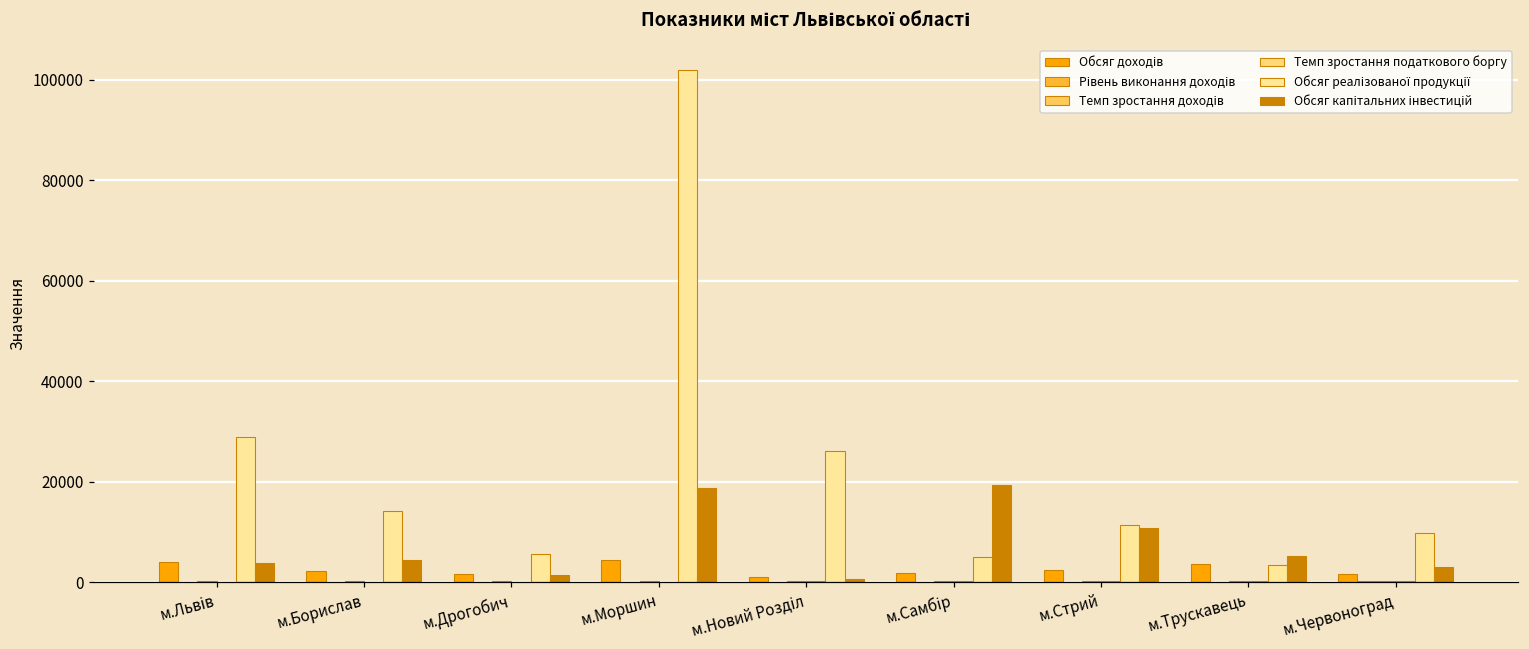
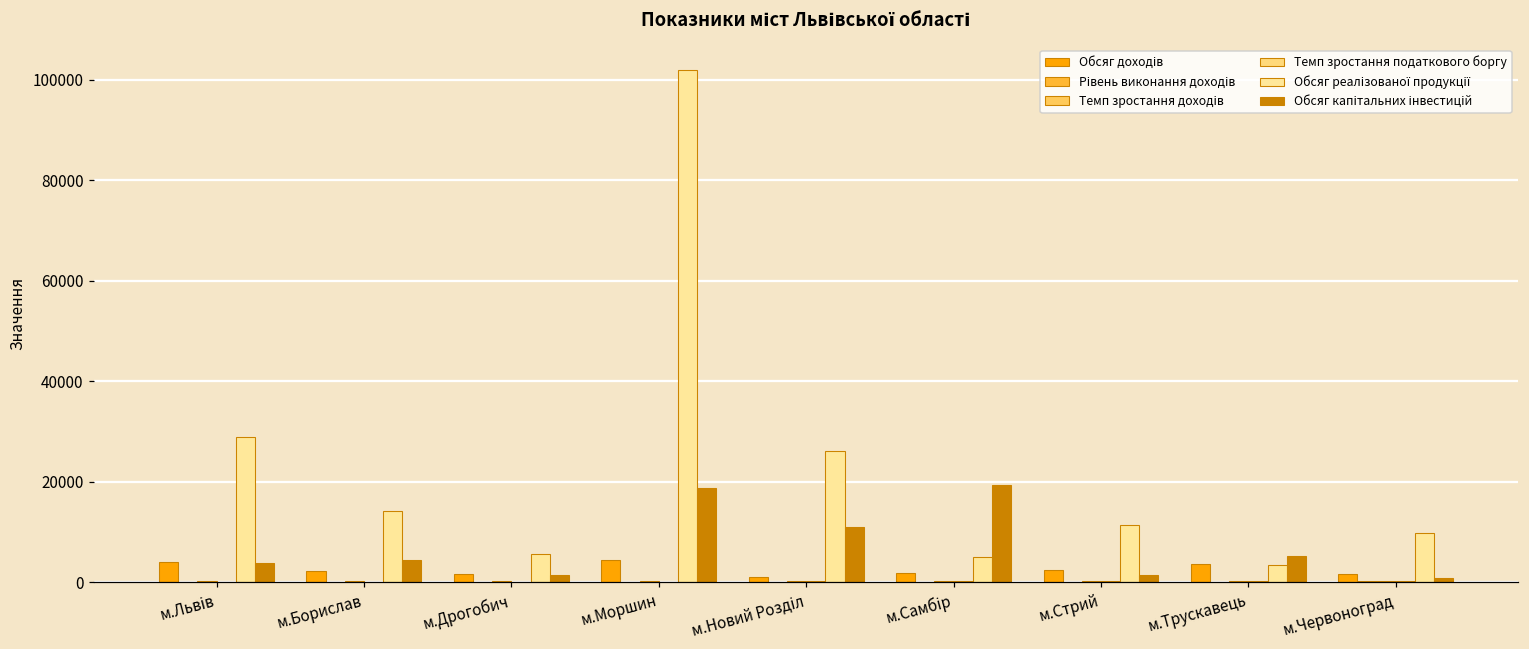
Обсяг капітальних інвестицій, м.Новий Розділ: 1000 -> 11000
Обсяг капітальних інвестицій, м.Стрий: 11000 -> 1000
Обсяг капітальних інвестицій, м.Червоноград: 3000 -> 1000
